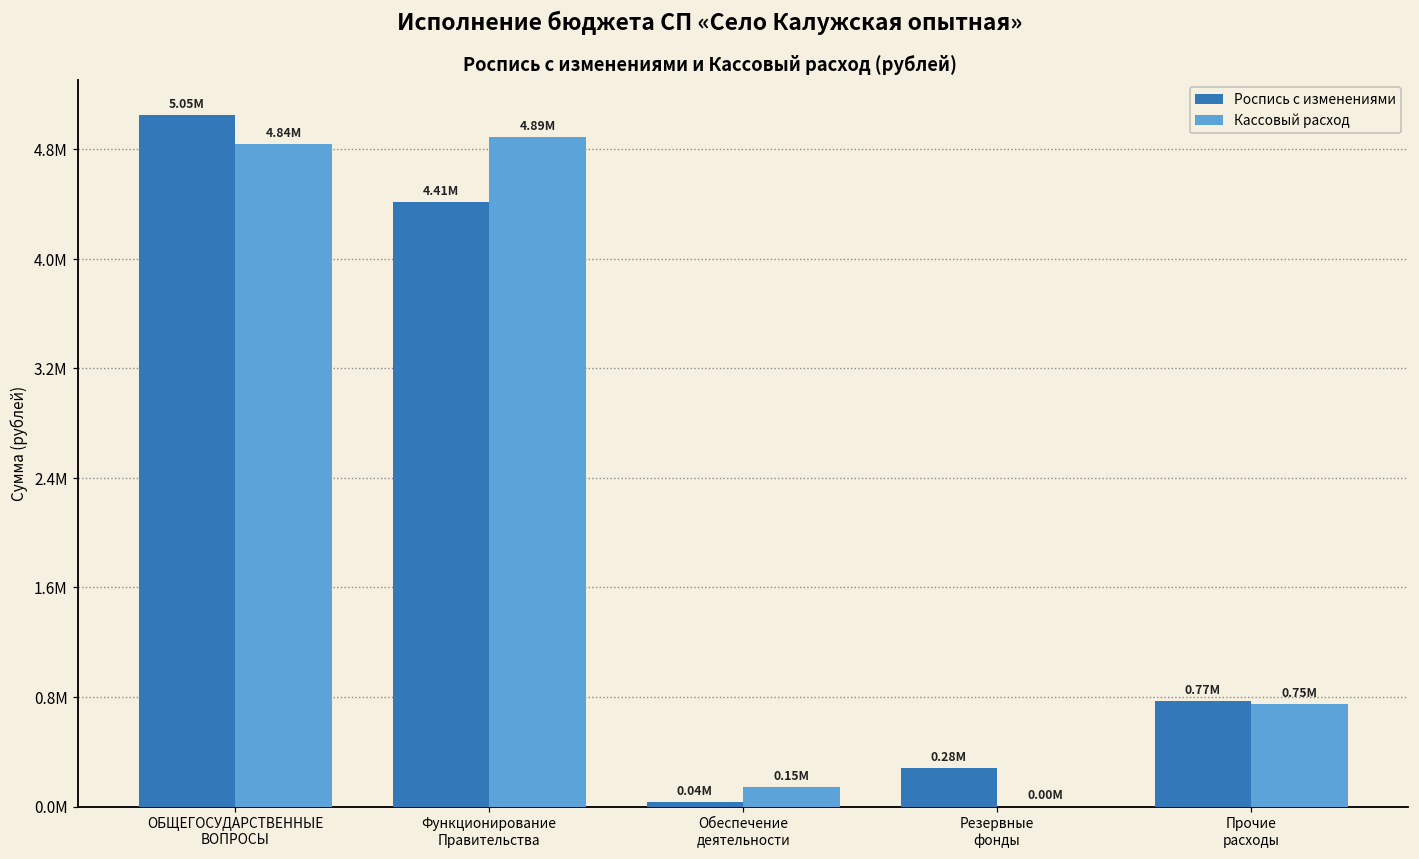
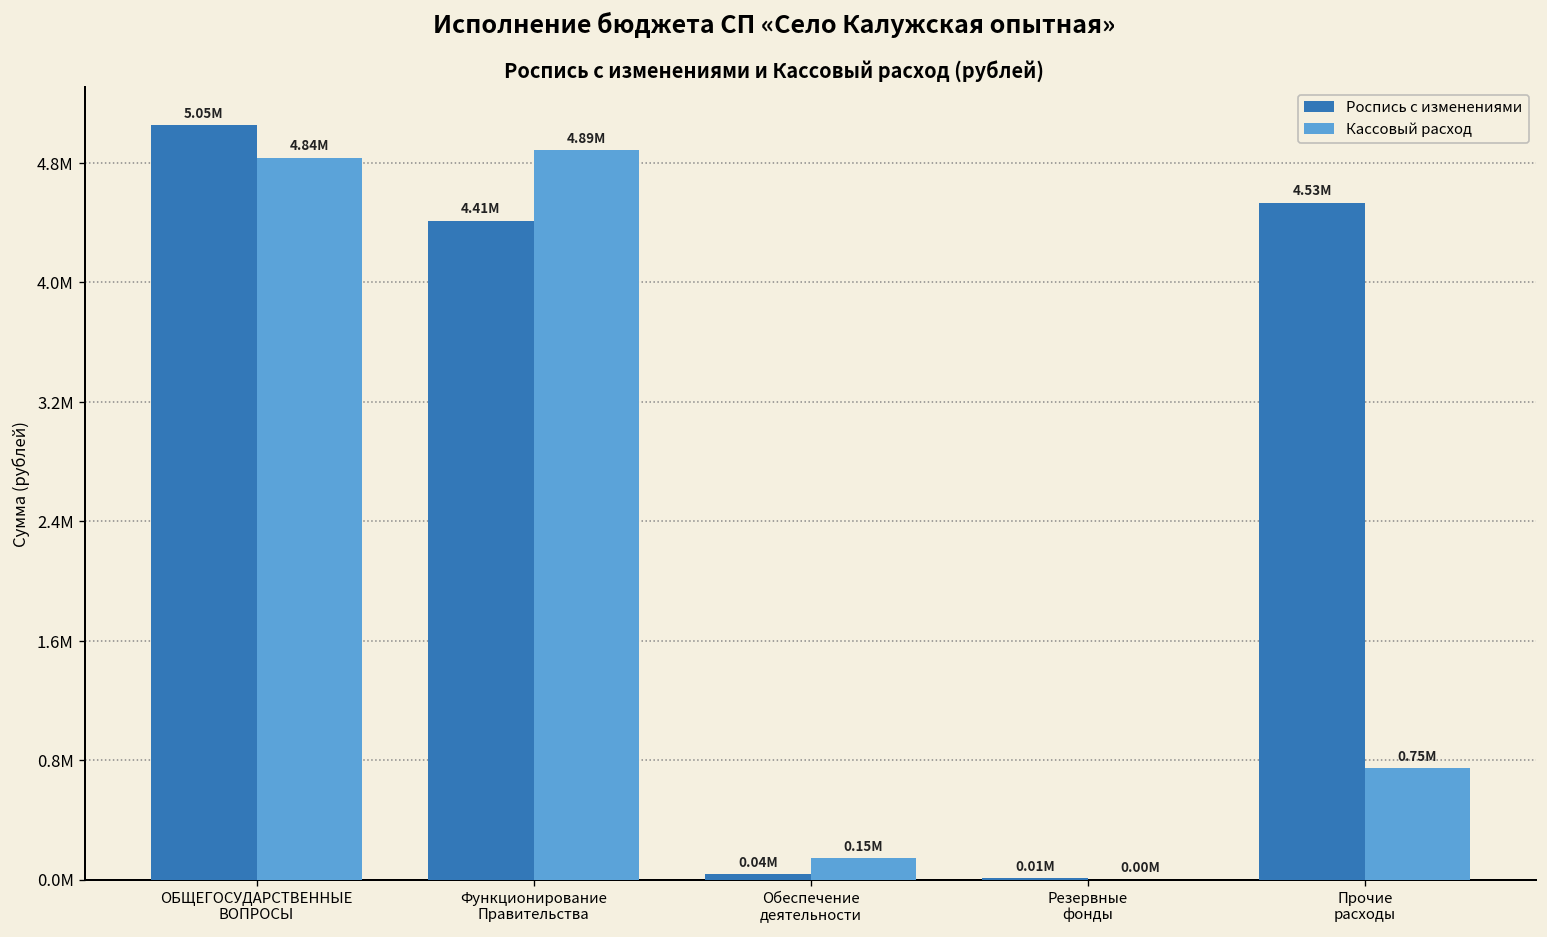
Роспись с изменениями, Резервные фонды: 0.28M -> 0.01M
Роспись с изменениями, Прочие расходы: 0.77M -> 4.53M
